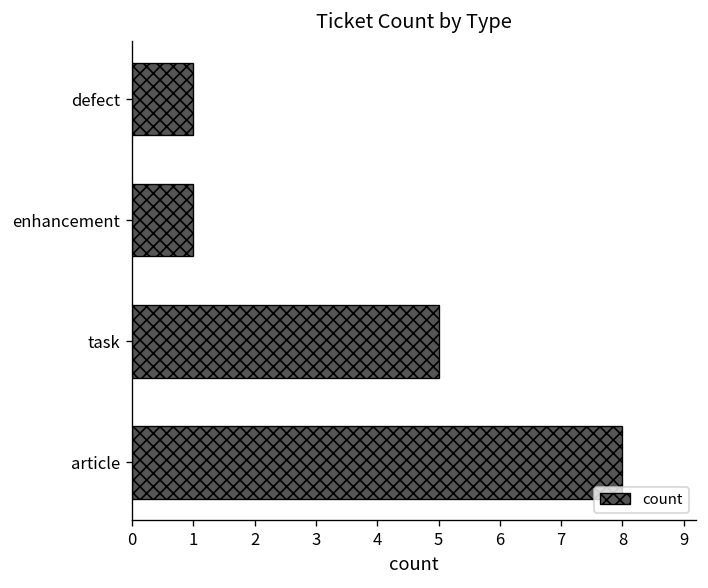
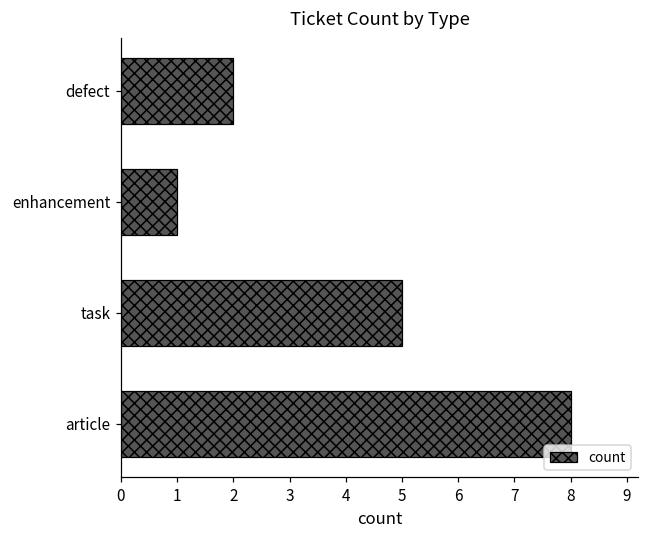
defect: 1 -> 2
